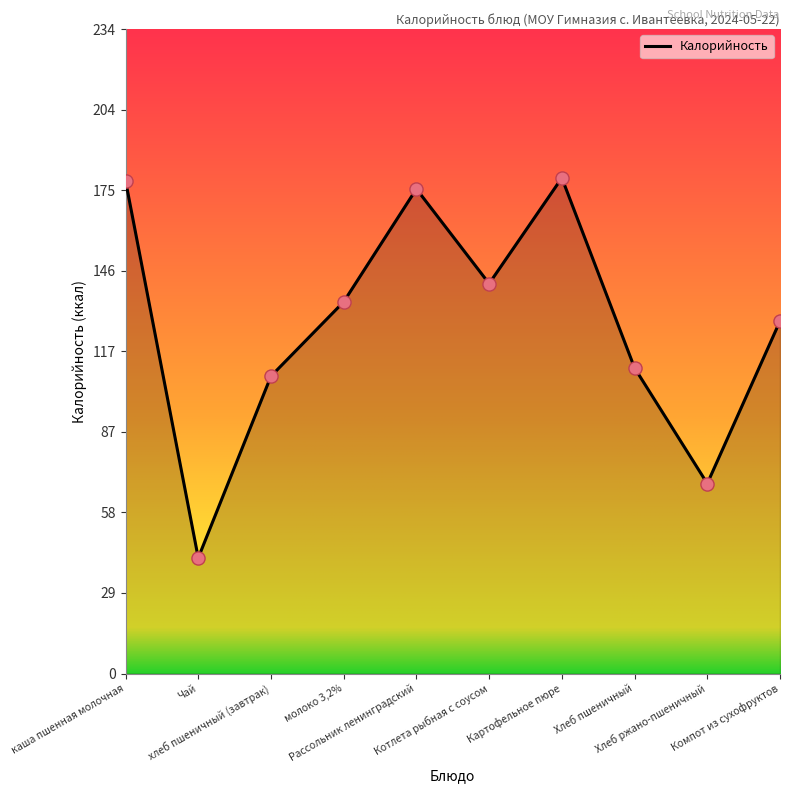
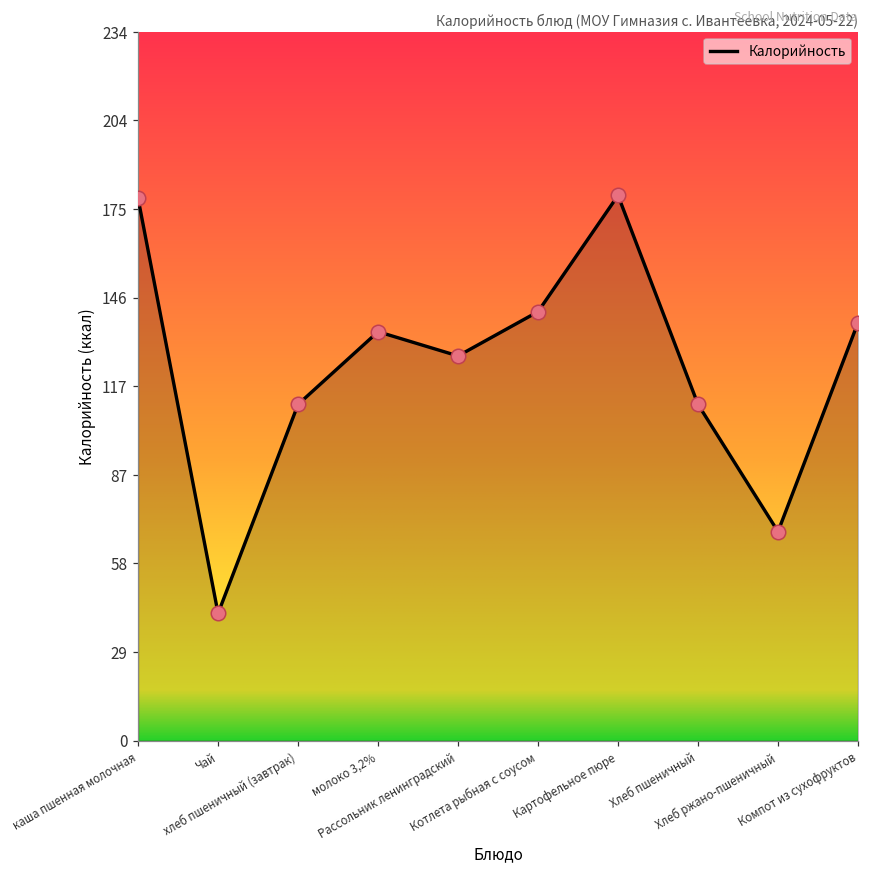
хлеб пшеничный (завтрак): 108 -> 111
Рассольник ленинградский: 176 -> 127
Компот из сухофруктов: 128 -> 138
